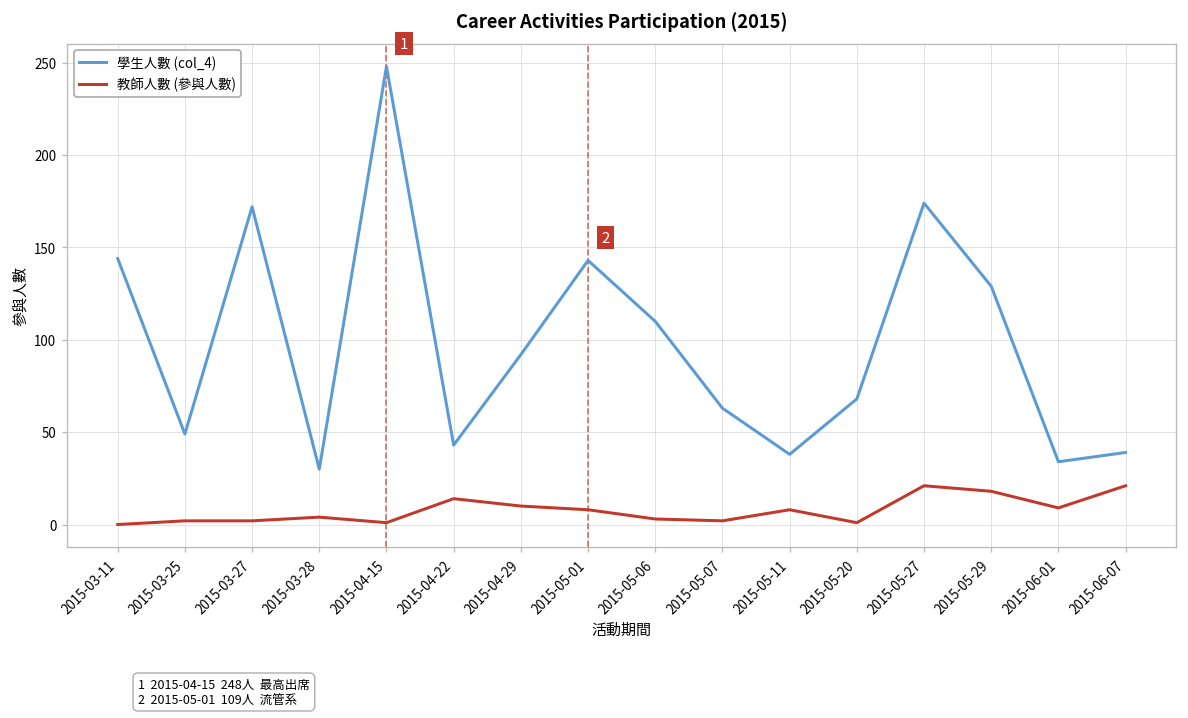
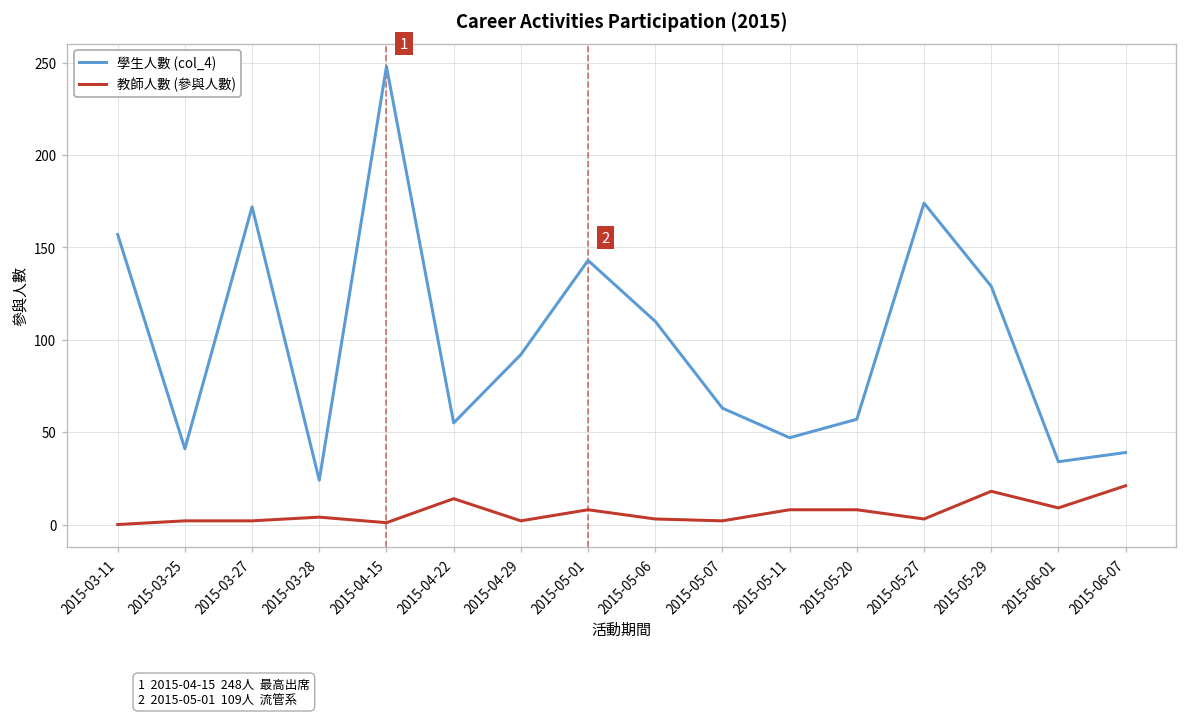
學生人數 (col_4), 2015-03-11: 144 -> 157
學生人數 (col_4), 2015-03-25: 49 -> 41
學生人數 (col_4), 2015-03-28: 30 -> 24
學生人數 (col_4), 2015-04-22: 43 -> 55
教師人數 (參與人數), 2015-04-29: 10 -> 2
學生人數 (col_4), 2015-05-11: 38 -> 47
學生人數 (col_4), 2015-05-20: 68 -> 57
教師人數 (參與人數), 2015-05-20: 1 -> 8
教師人數 (參與人數), 2015-05-27: 21 -> 3
